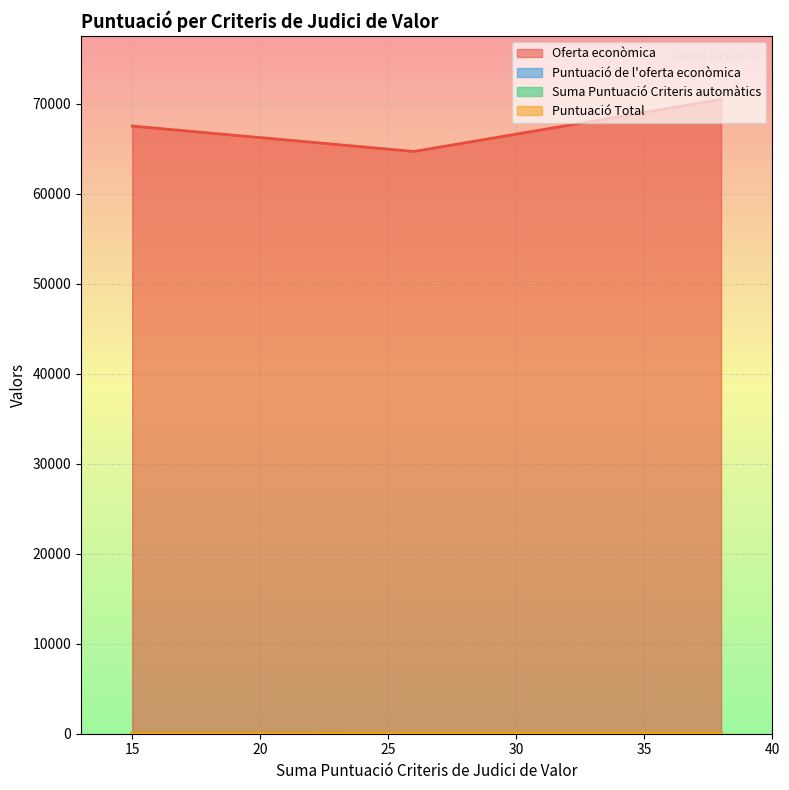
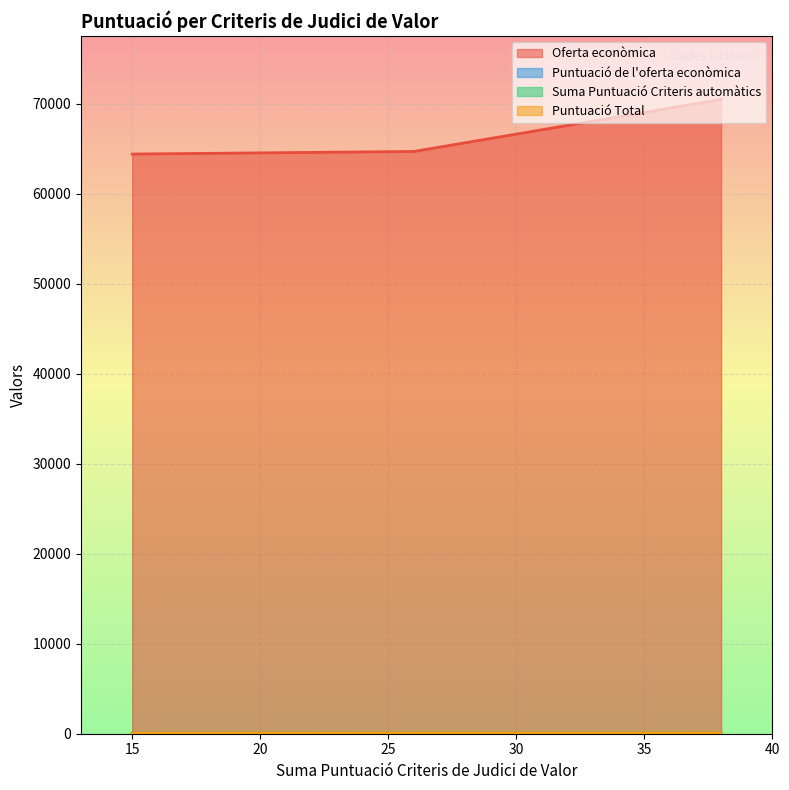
Oferta econòmica, 15: 68000 -> 64000
